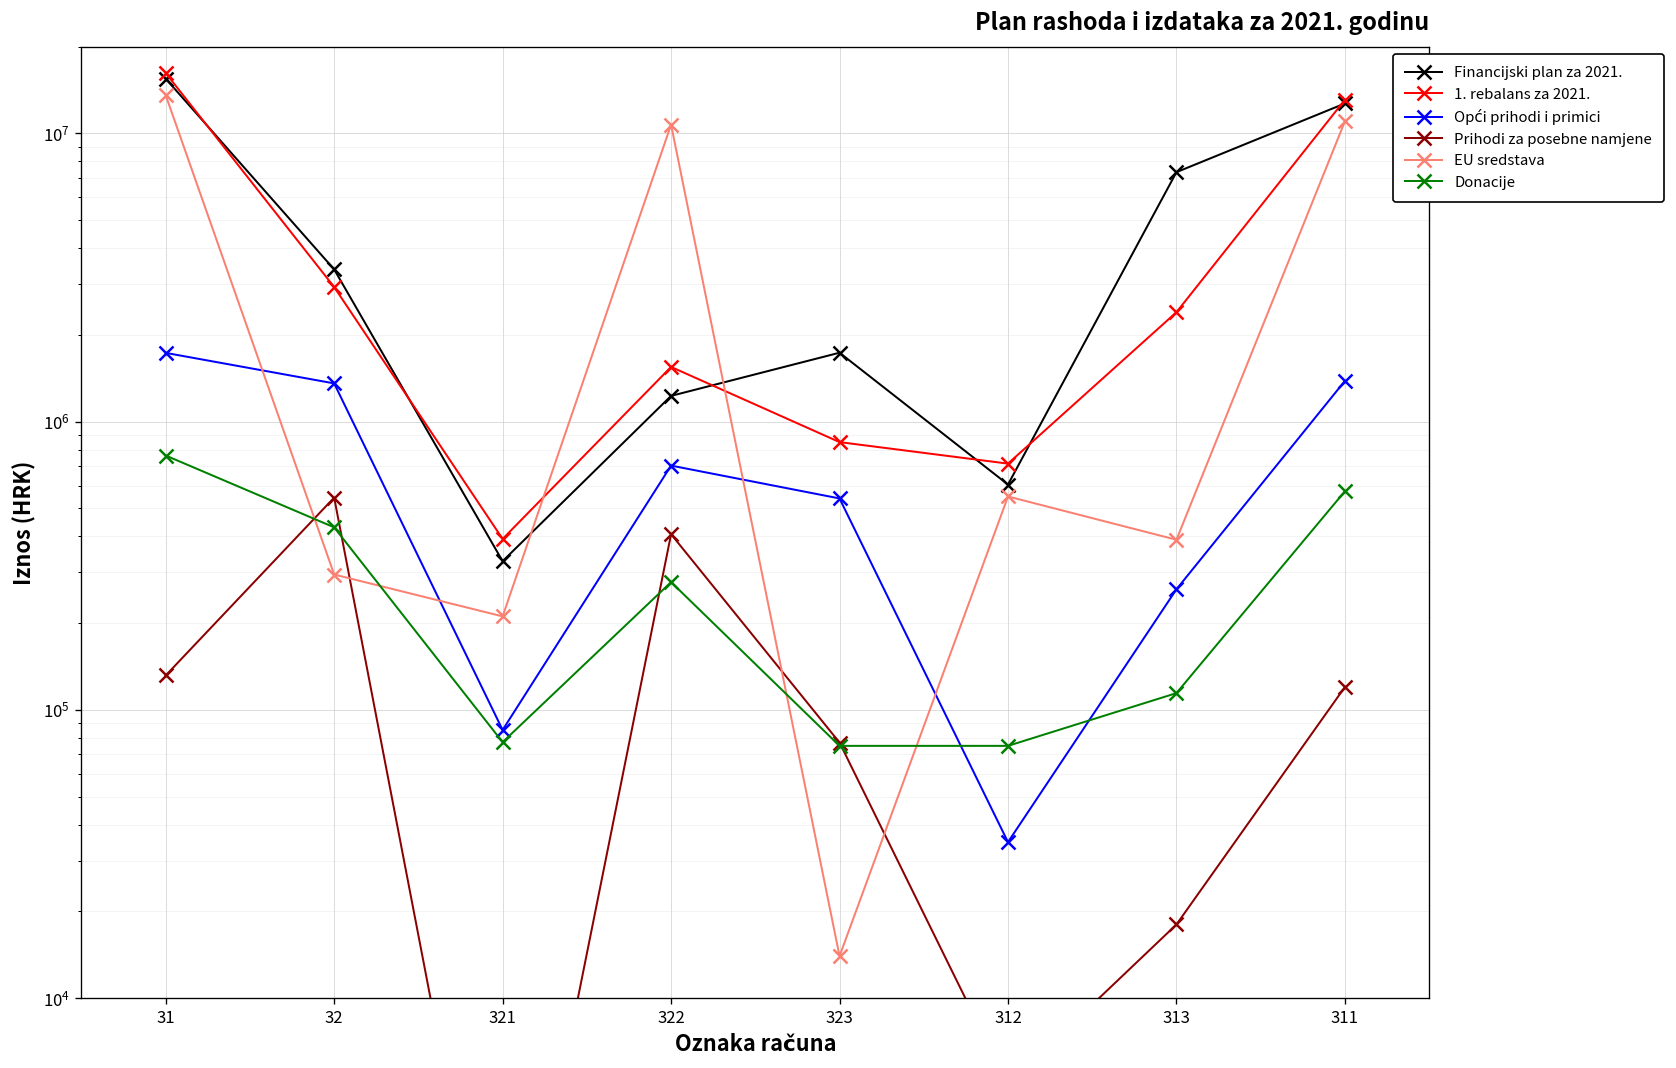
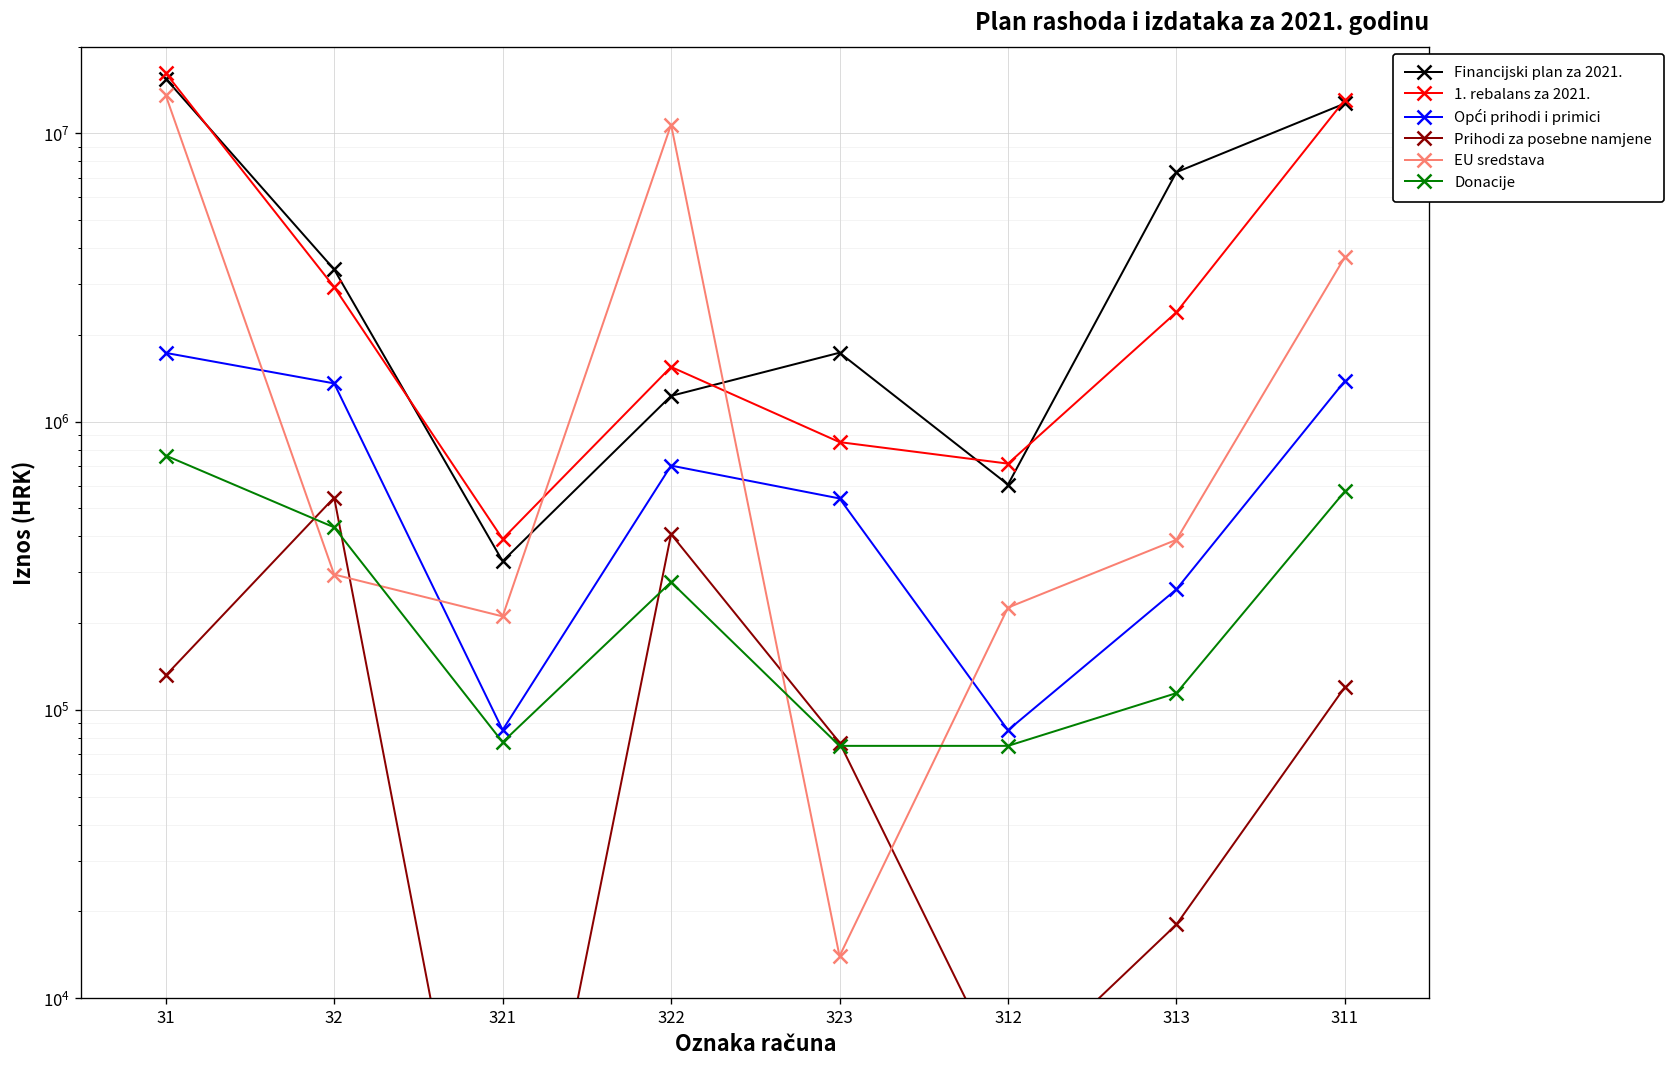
Opći prihodi i primici, 312: 35000 -> 85000
EU sredstava, 312: 550000 -> 230000
EU sredstava, 311: 11000000 -> 3700000
